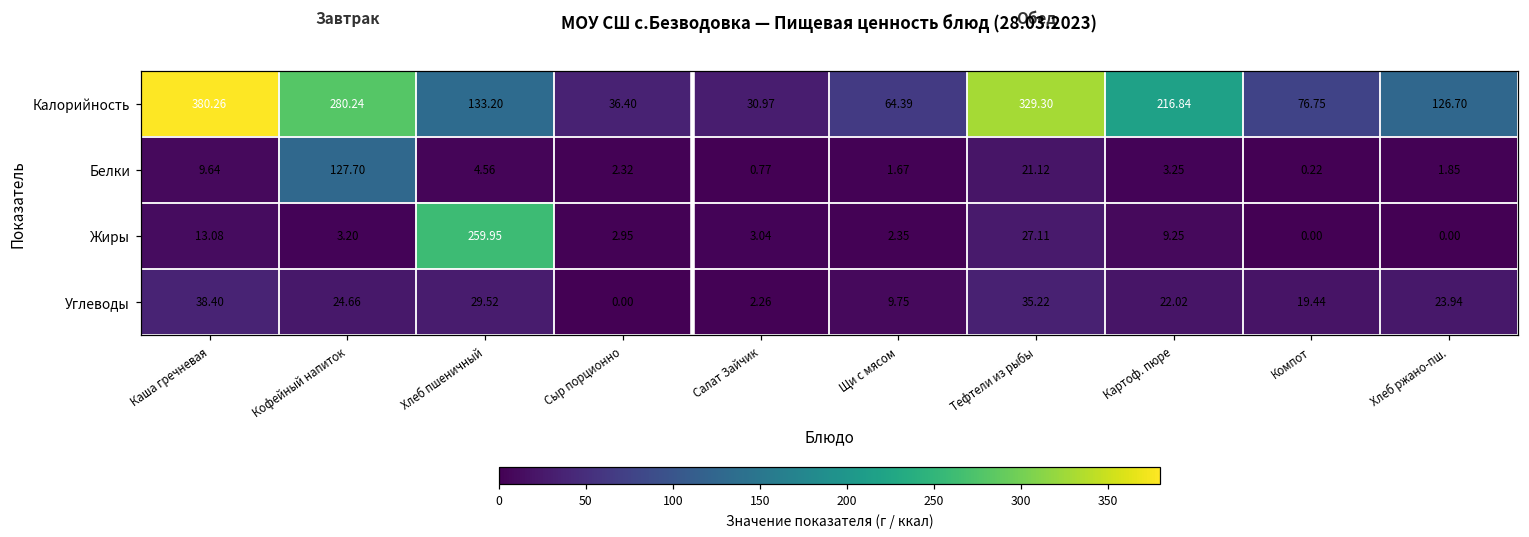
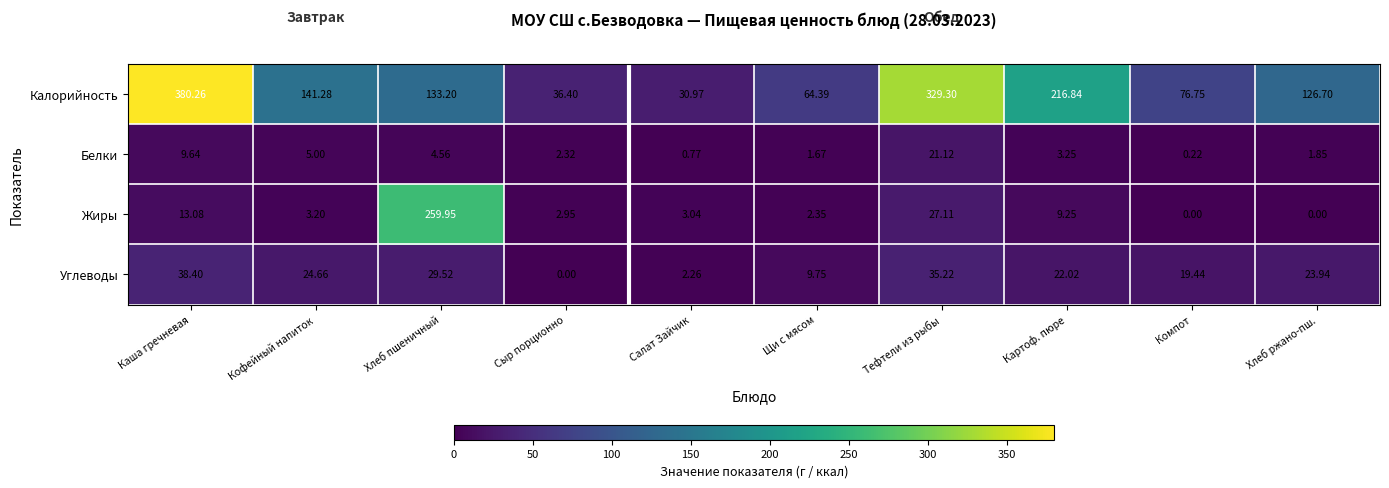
Калорийность, Кофейный напиток: 280.24 -> 141.28
Белки, Кофейный напиток: 127.70 -> 5.00
